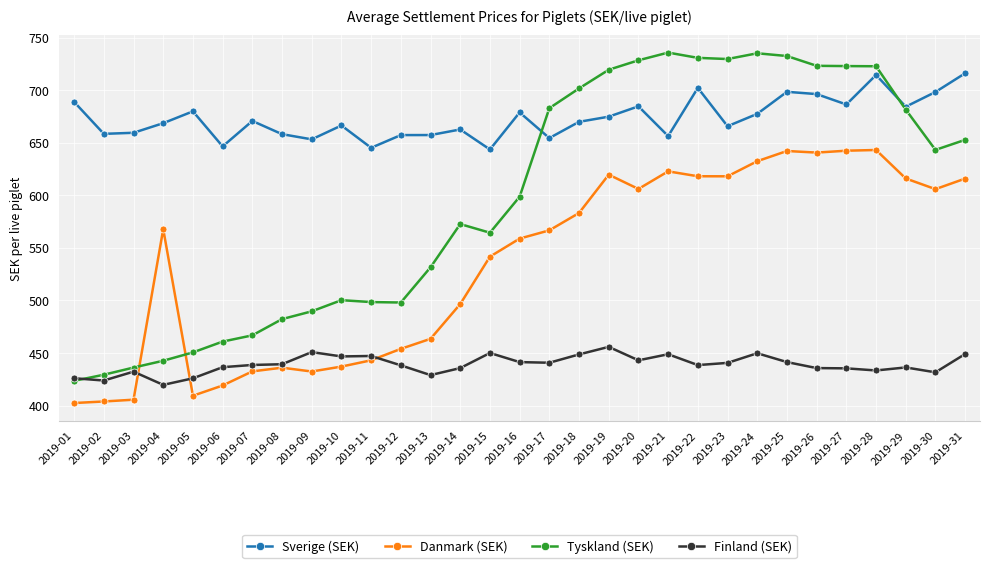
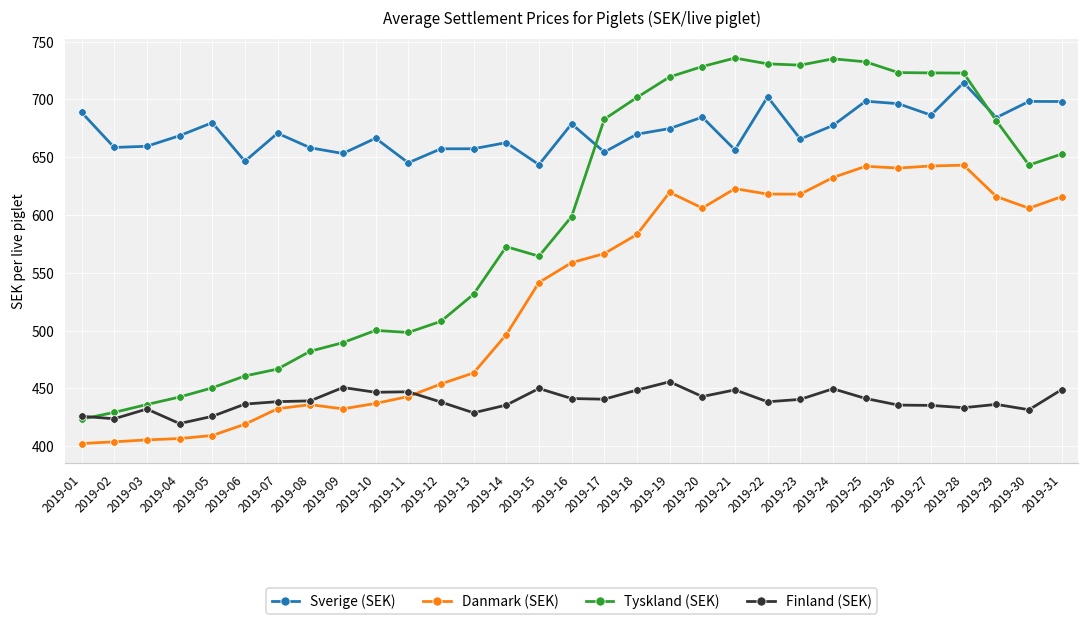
Danmark (SEK), 2019-04: 568 -> 407
Tyskland (SEK), 2019-12: 498 -> 508
Sverige (SEK), 2019-31: 716 -> 698
